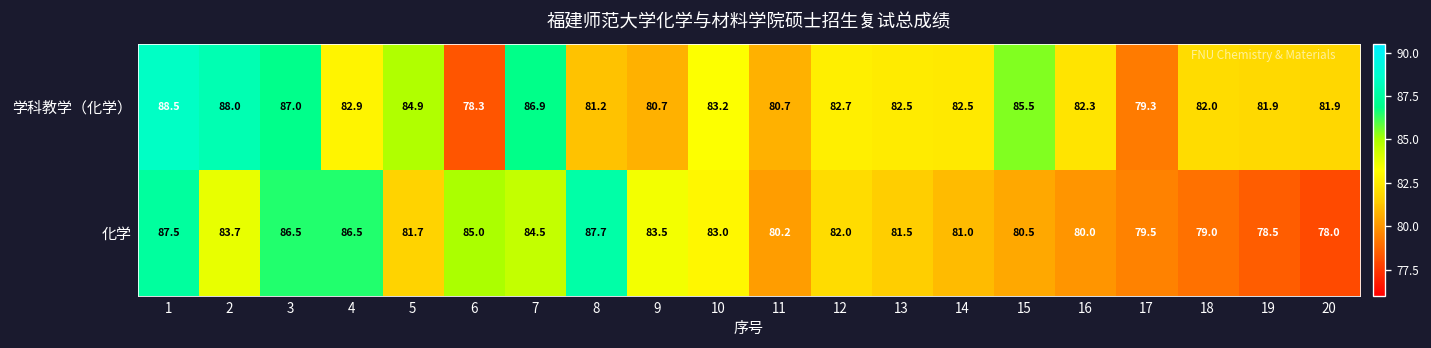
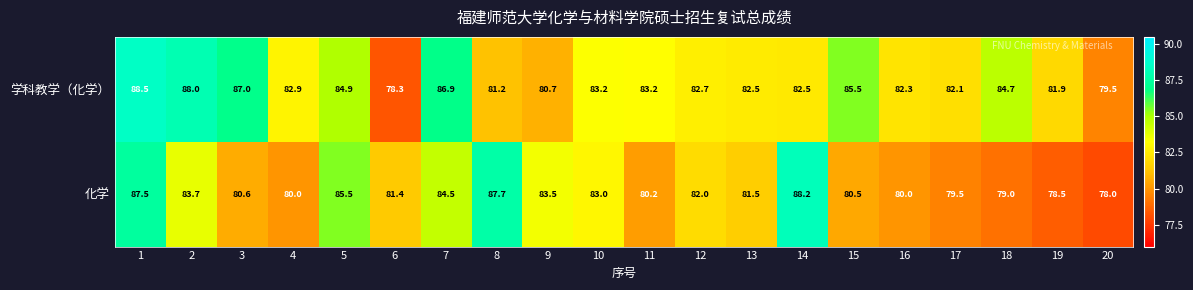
学科教学（化学）, 11: 80.7 -> 83.2
学科教学（化学）, 17: 79.3 -> 82.1
学科教学（化学）, 18: 82.0 -> 84.7
学科教学（化学）, 20: 81.9 -> 79.5
化学, 3: 86.5 -> 80.6
化学, 4: 86.5 -> 80.0
化学, 5: 81.7 -> 85.5
化学, 6: 85.0 -> 81.4
化学, 14: 81.0 -> 88.2
